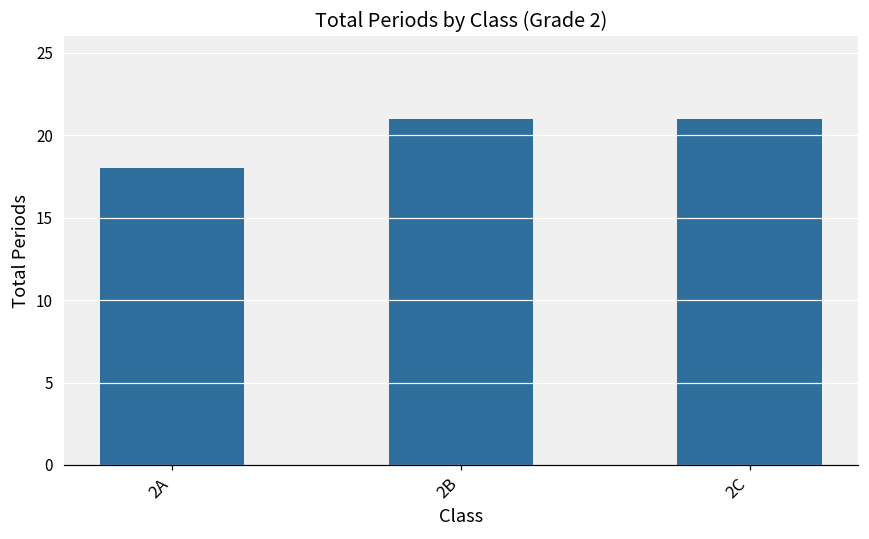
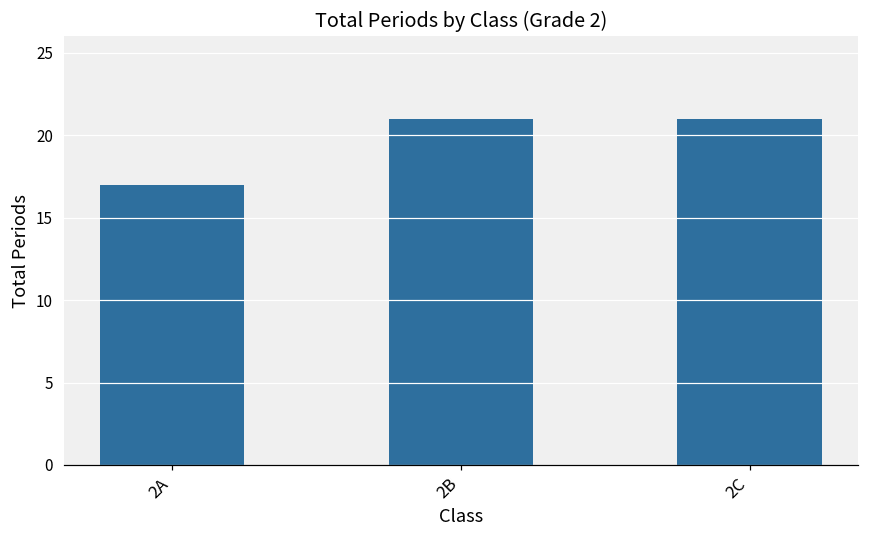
2A: 18 -> 17
